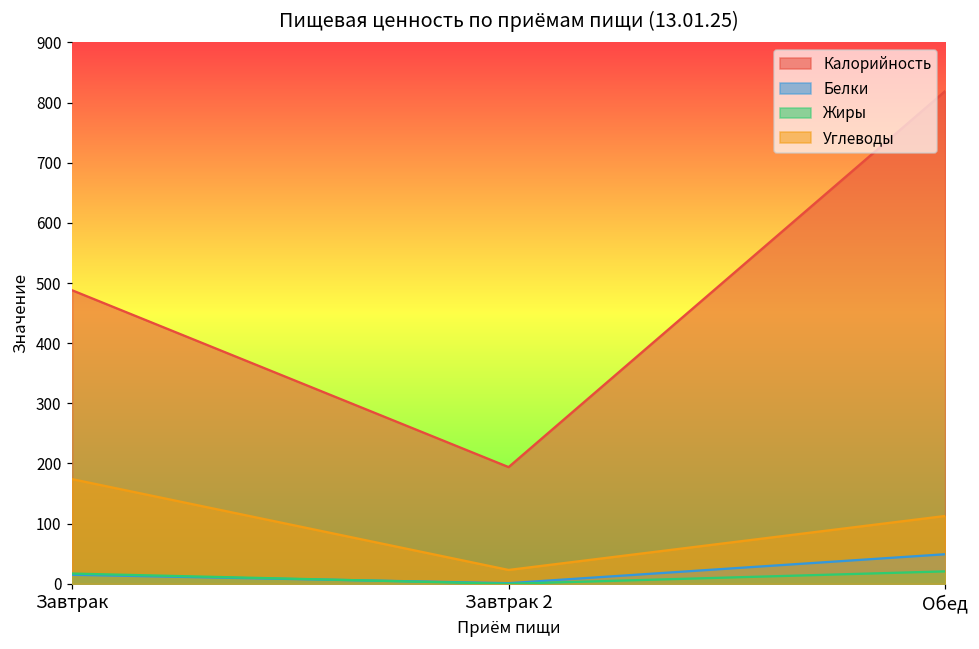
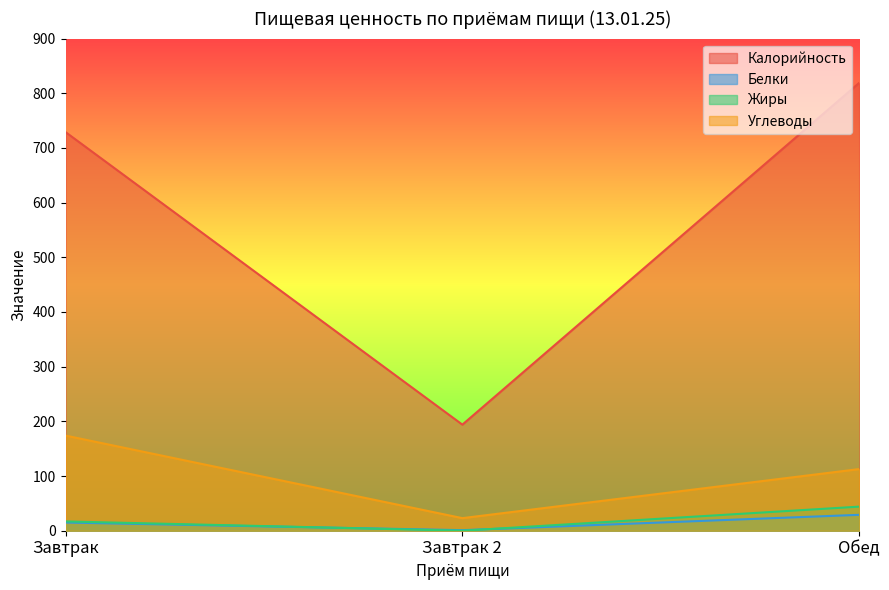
Калорийность, Завтрак: 490 -> 730
Белки, Обед: 50 -> 30
Жиры, Обед: 20 -> 40
